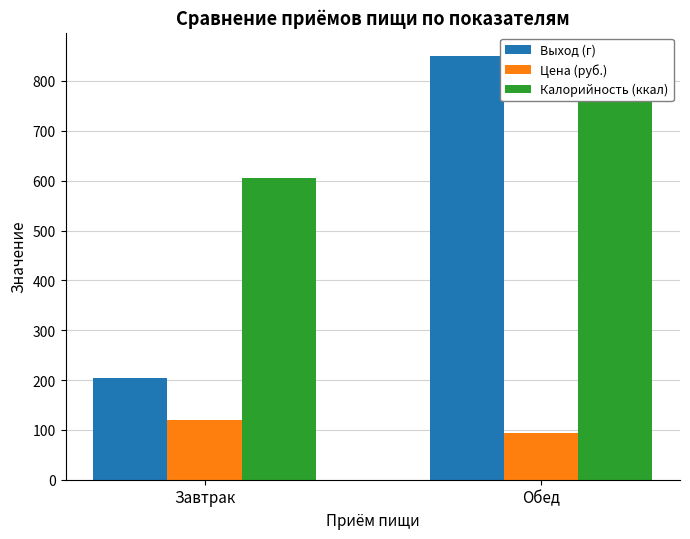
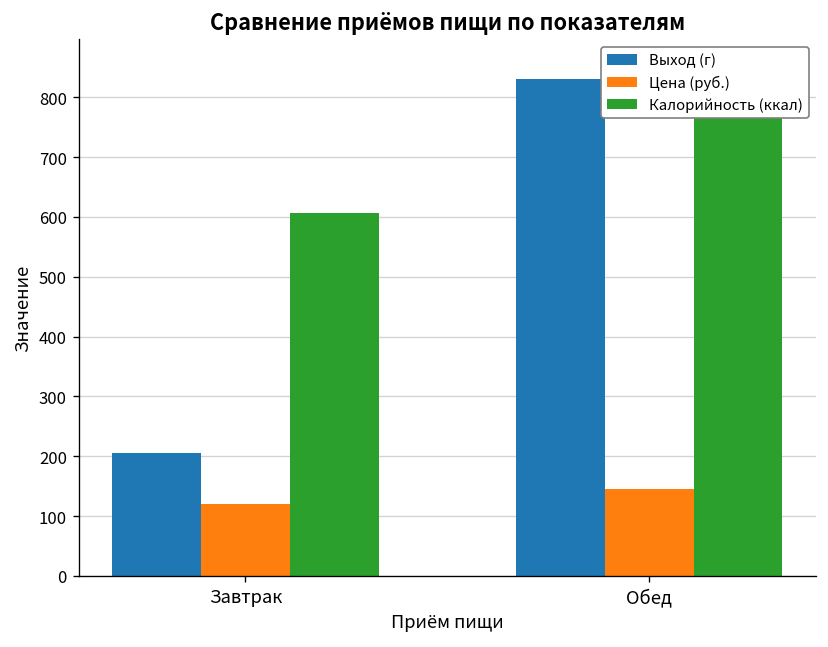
Выход (г), Обед: 850 -> 830
Цена (руб.), Обед: 90 -> 150
